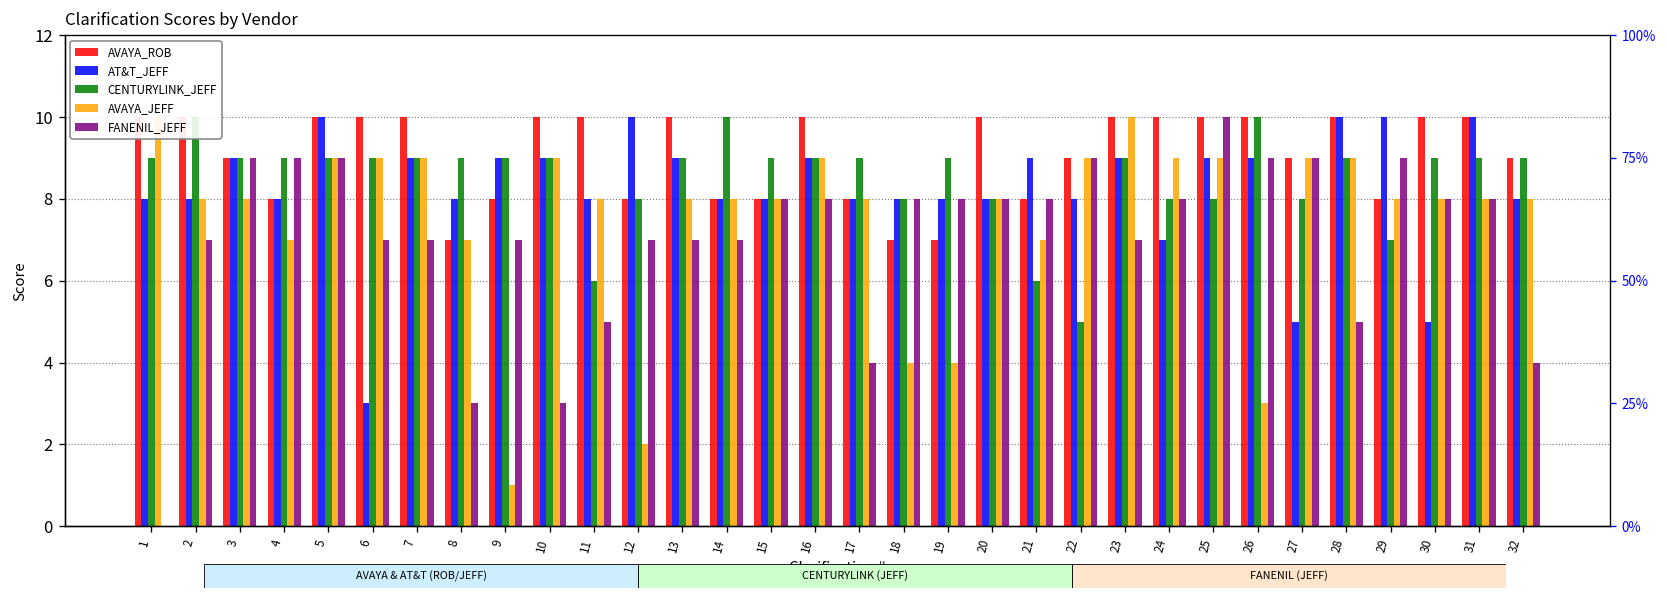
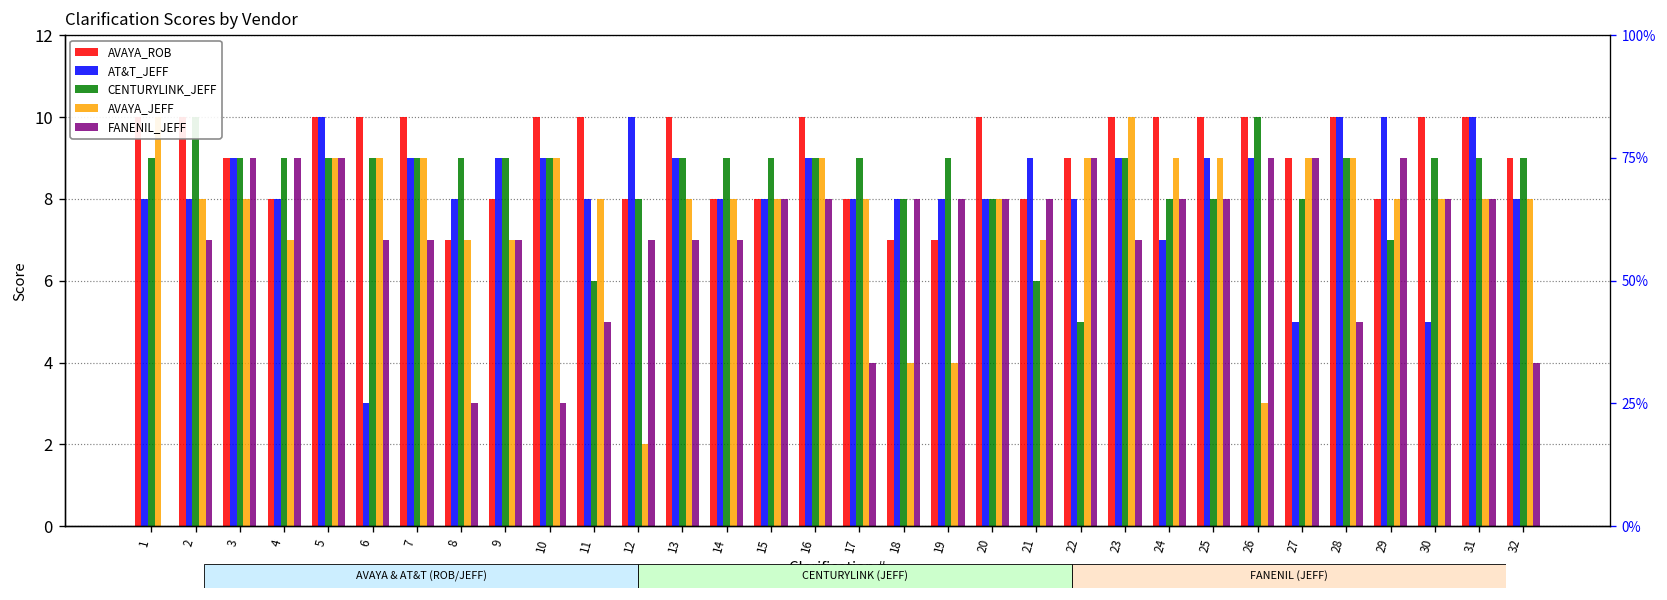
AVAYA_JEFF, 9: 1 -> 7
CENTURYLINK_JEFF, 14: 10 -> 9
FANENIL_JEFF, 25: 10 -> 8
